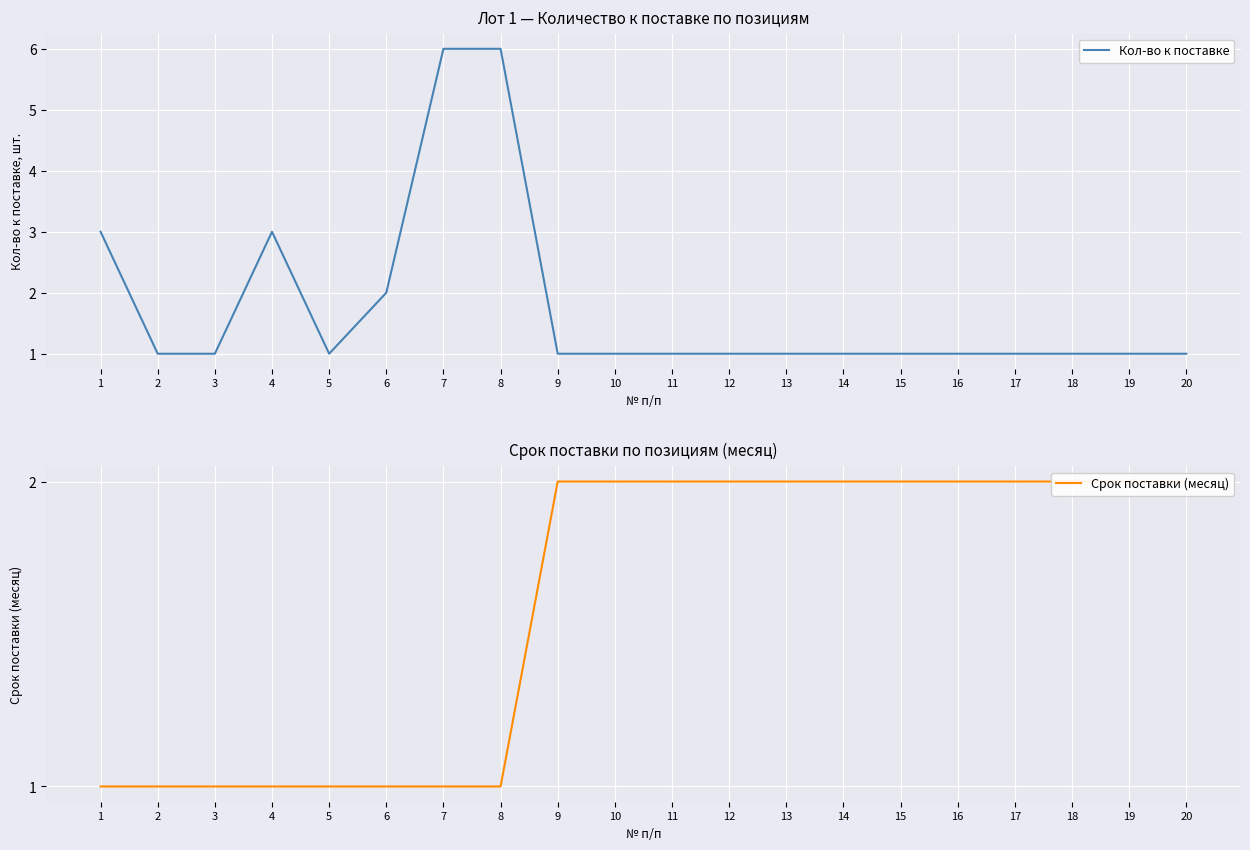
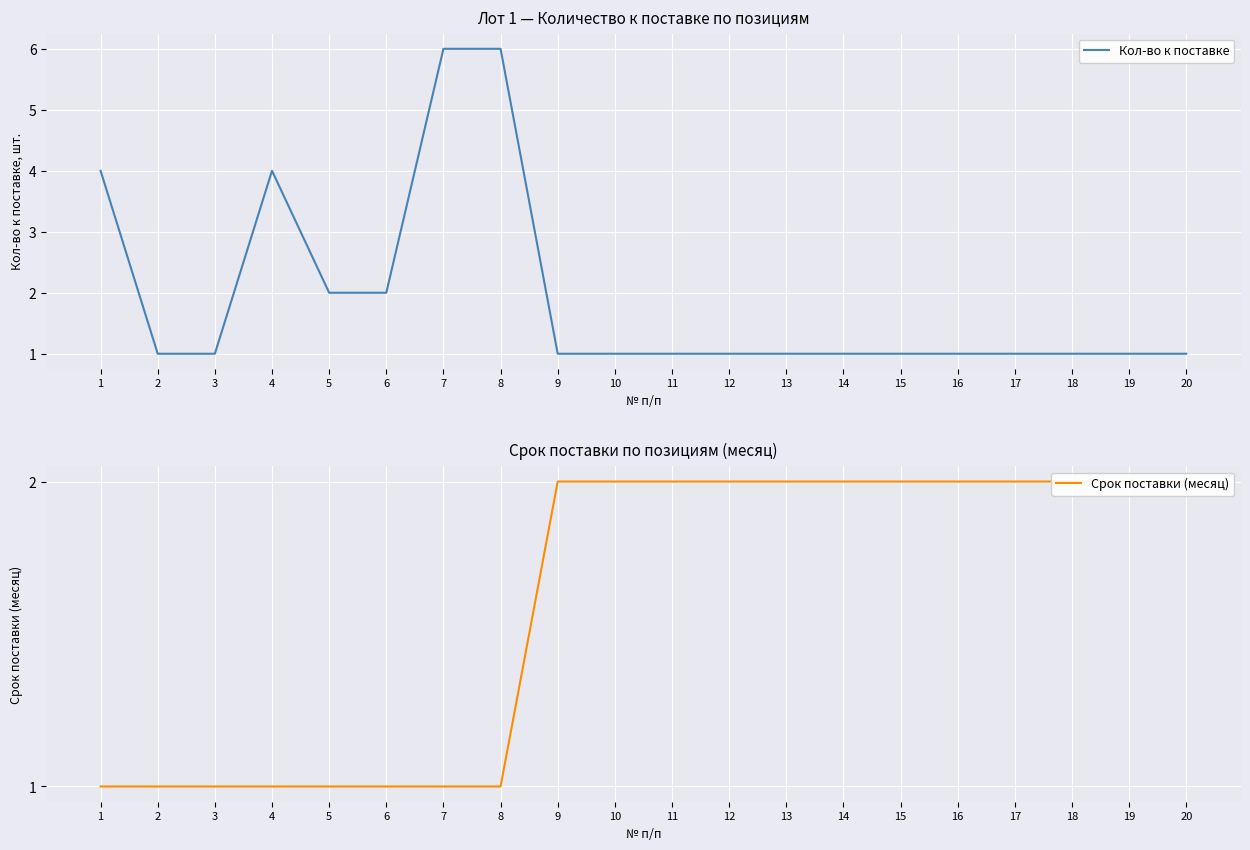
Лот 1 — Количество к поставке по позициям, 1: 3 -> 4
Лот 1 — Количество к поставке по позициям, 4: 3 -> 4
Лот 1 — Количество к поставке по позициям, 5: 1 -> 2
